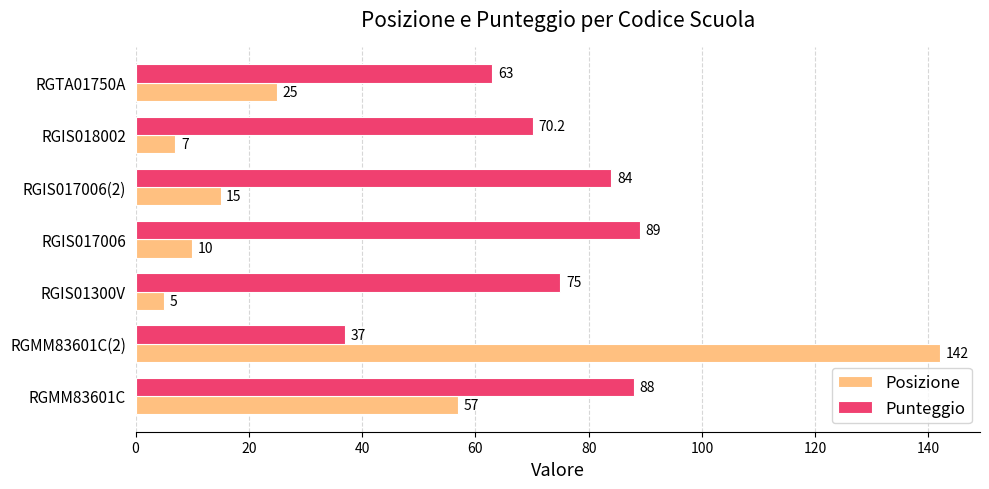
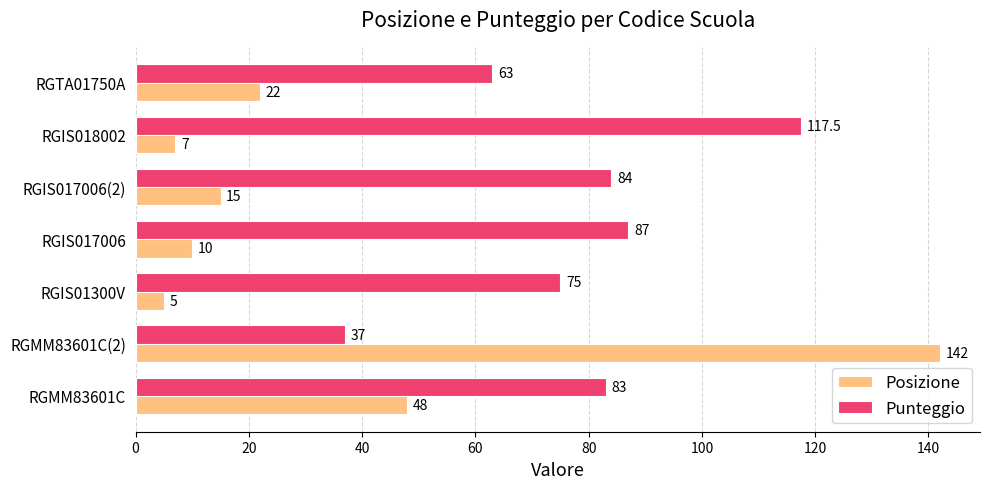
Posizione, RGTA01750A: 25 -> 22
Punteggio, RGIS018002: 70.2 -> 117.5
Punteggio, RGIS017006: 89 -> 87
Punteggio, RGMM83601C: 88 -> 83
Posizione, RGMM83601C: 57 -> 48
